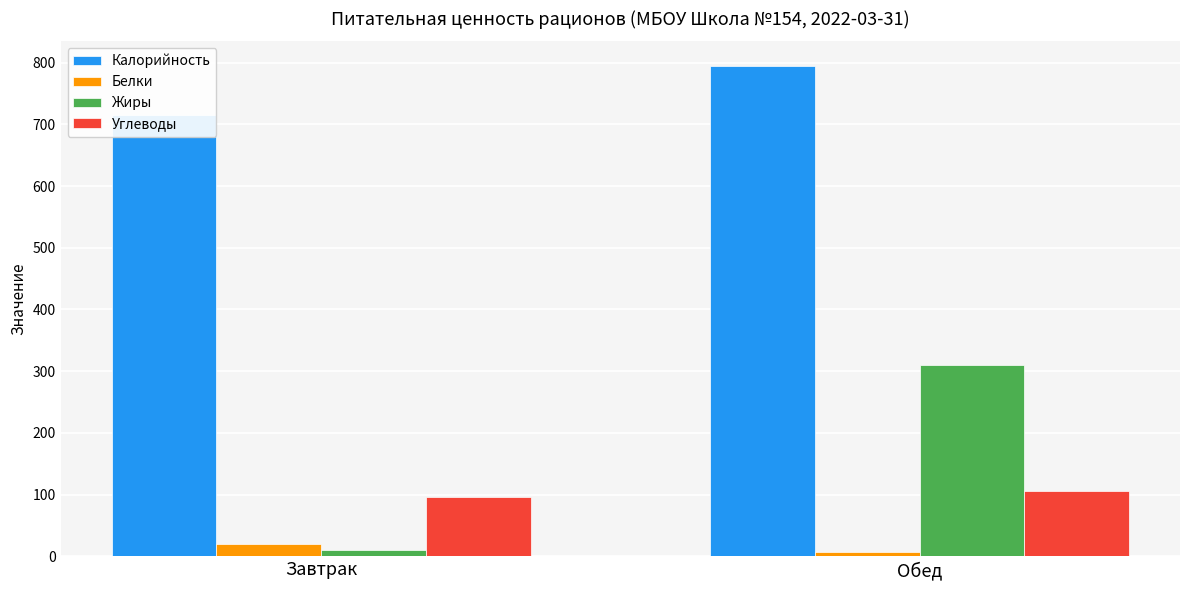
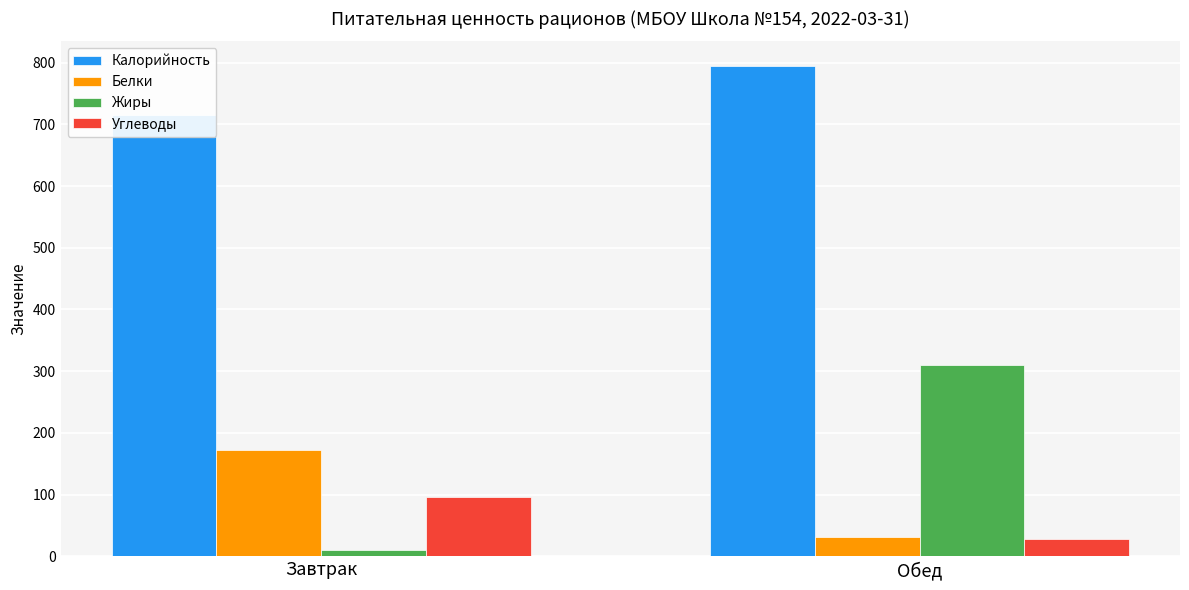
Белки, Завтрак: 20 -> 170
Белки, Обед: 10 -> 30
Углеводы, Обед: 110 -> 30
